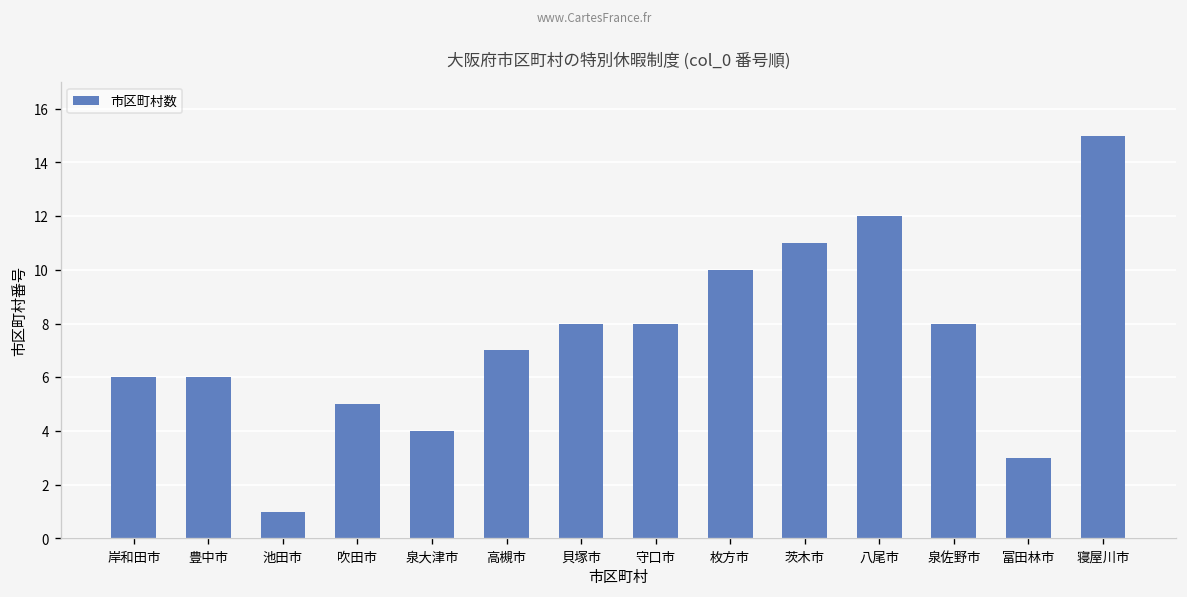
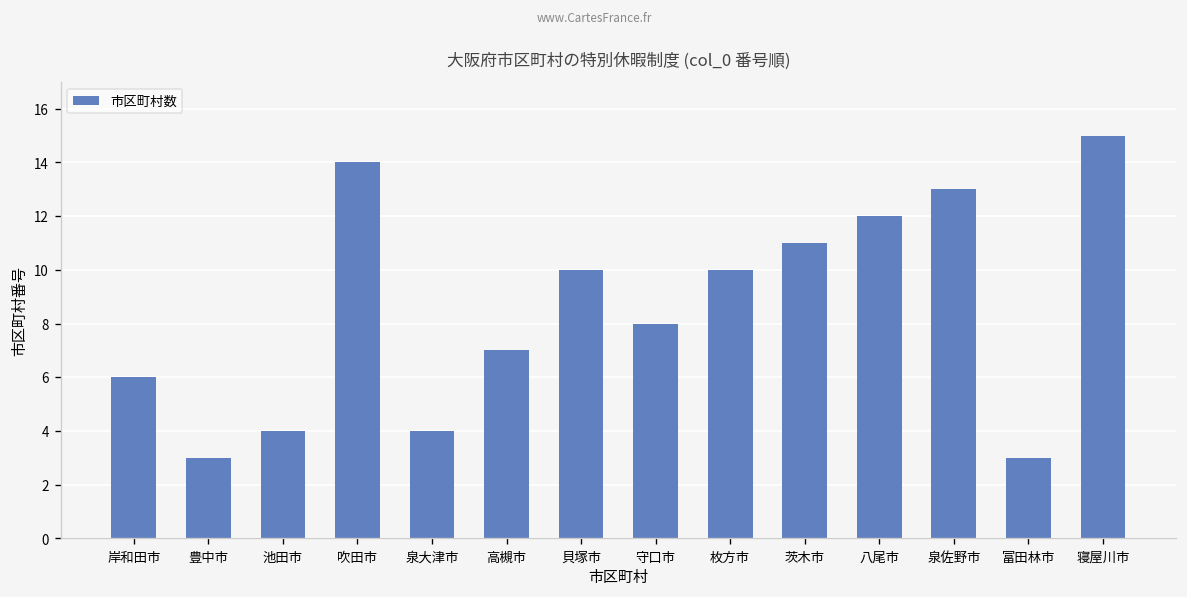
豊中市: 6 -> 3
池田市: 1 -> 4
吹田市: 5 -> 14
貝塚市: 8 -> 10
泉佐野市: 8 -> 13
